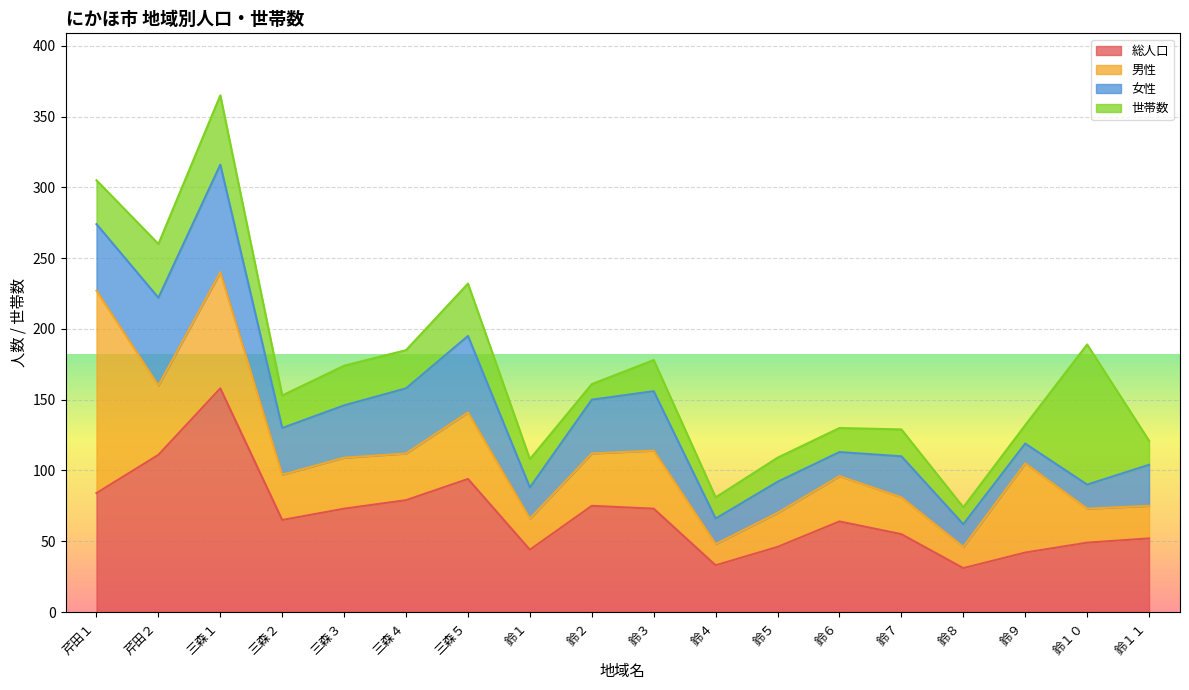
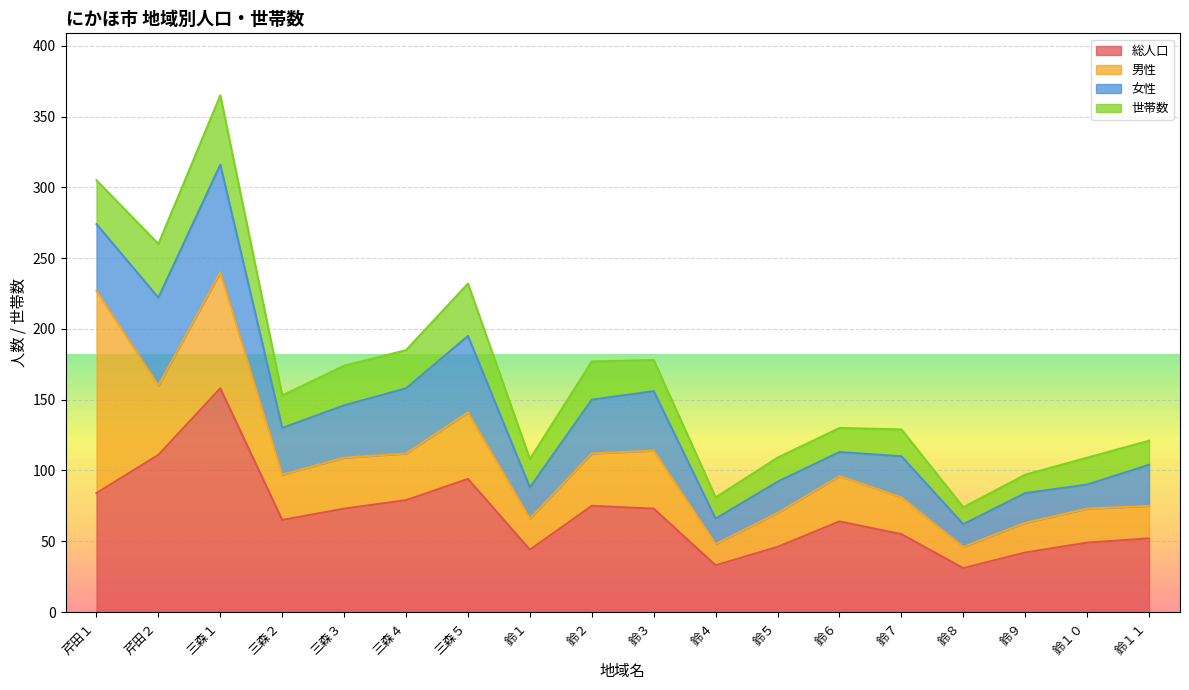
世帯数, 鈴２: 11 -> 27
男性, 鈴９: 63 -> 21
女性, 鈴９: 14 -> 21
世帯数, 鈴１０: 99 -> 19
